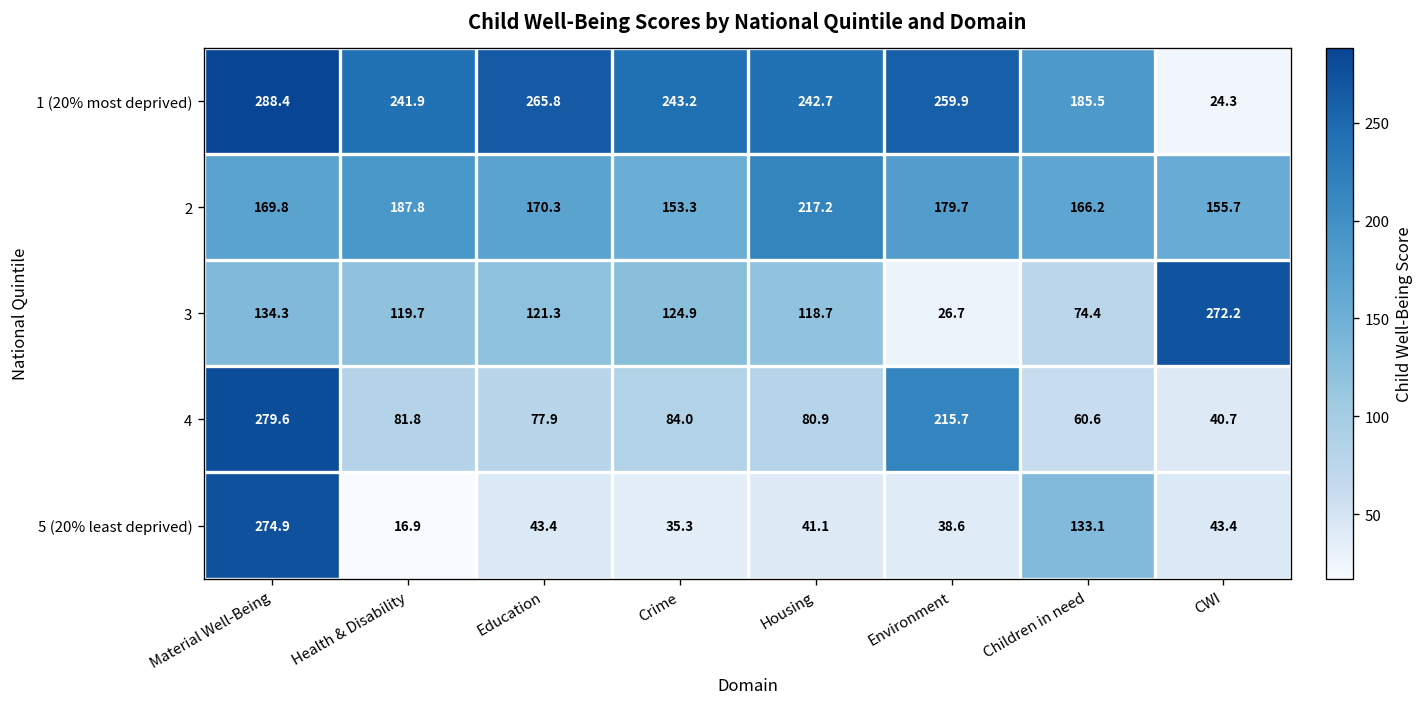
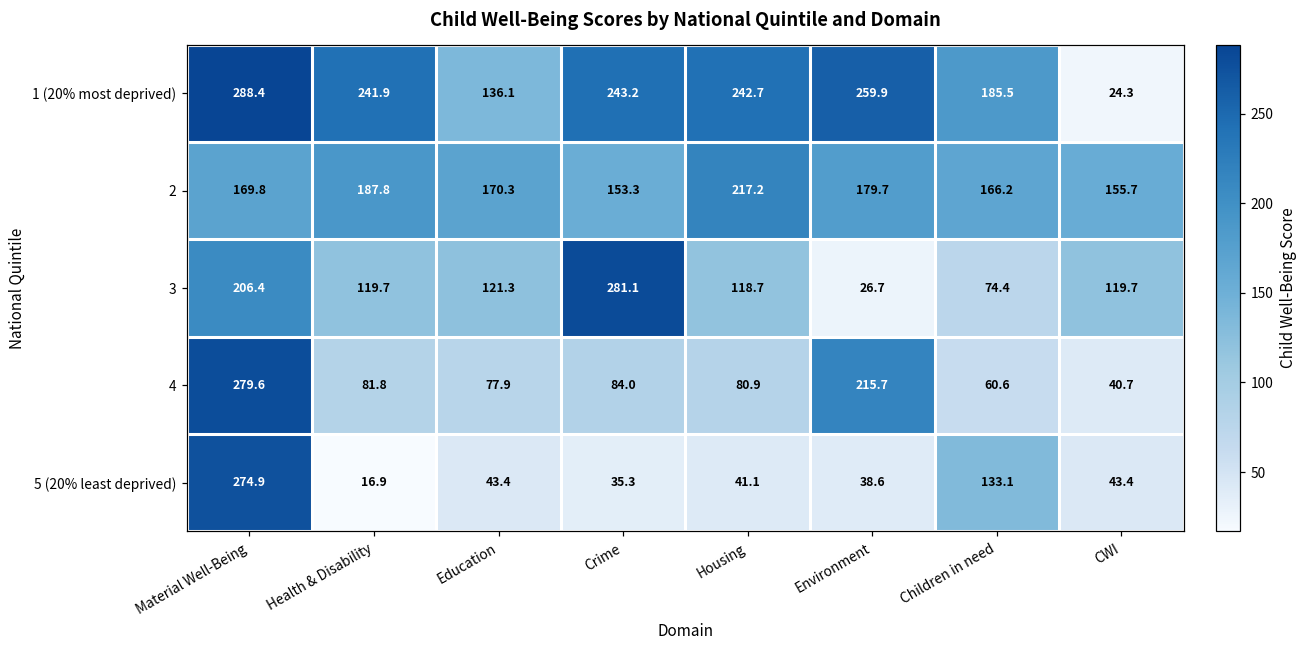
1 (20% most deprived), Education: 265.8 -> 136.1
3, Material Well-Being: 134.3 -> 206.4
3, Crime: 124.9 -> 281.1
3, CWI: 272.2 -> 119.7
